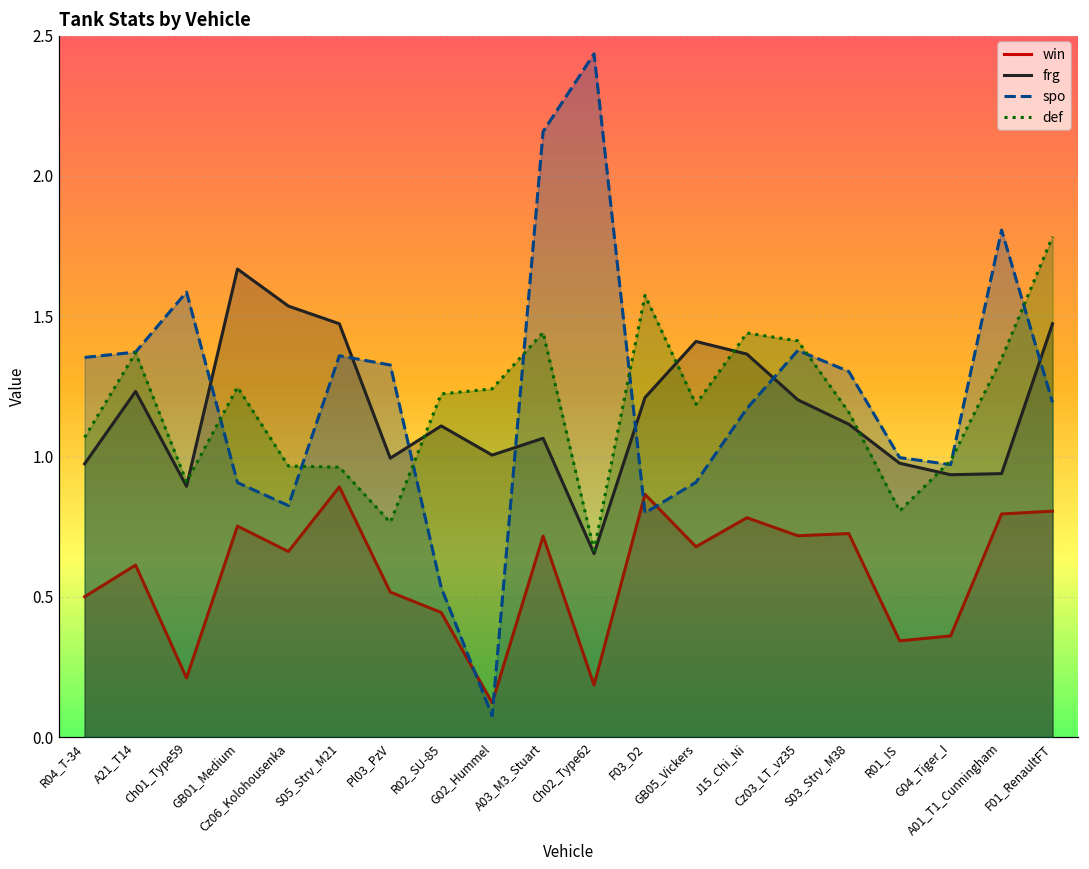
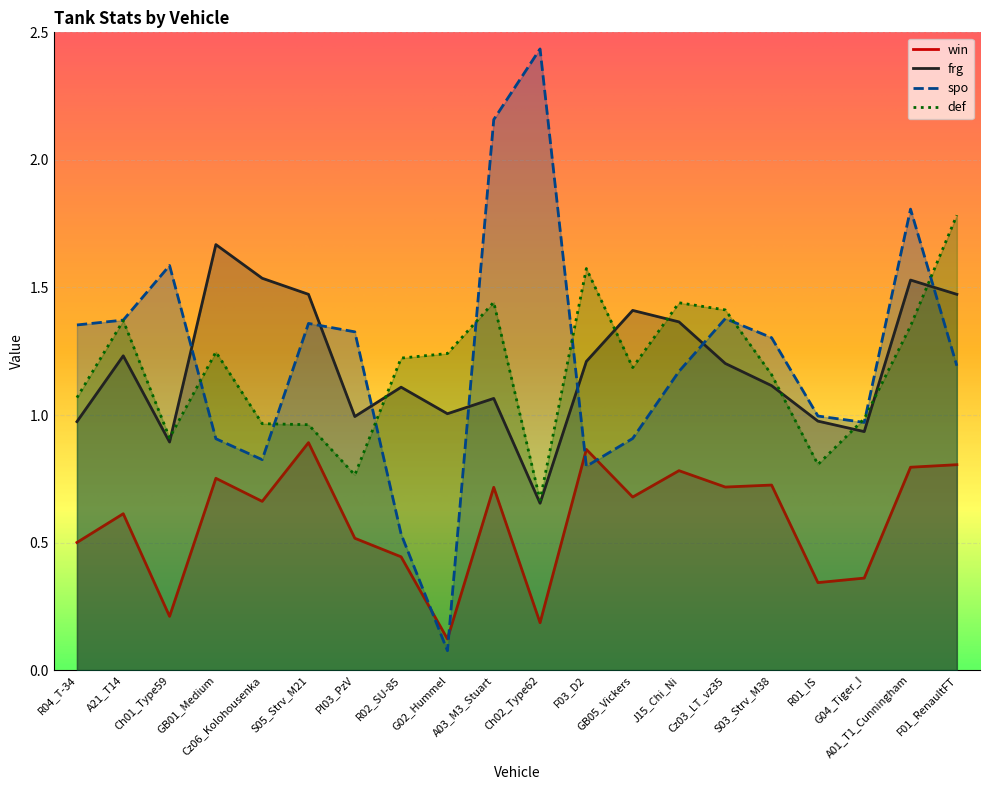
frg, A01_T1_Cunningham: 0.94 -> 1.53
